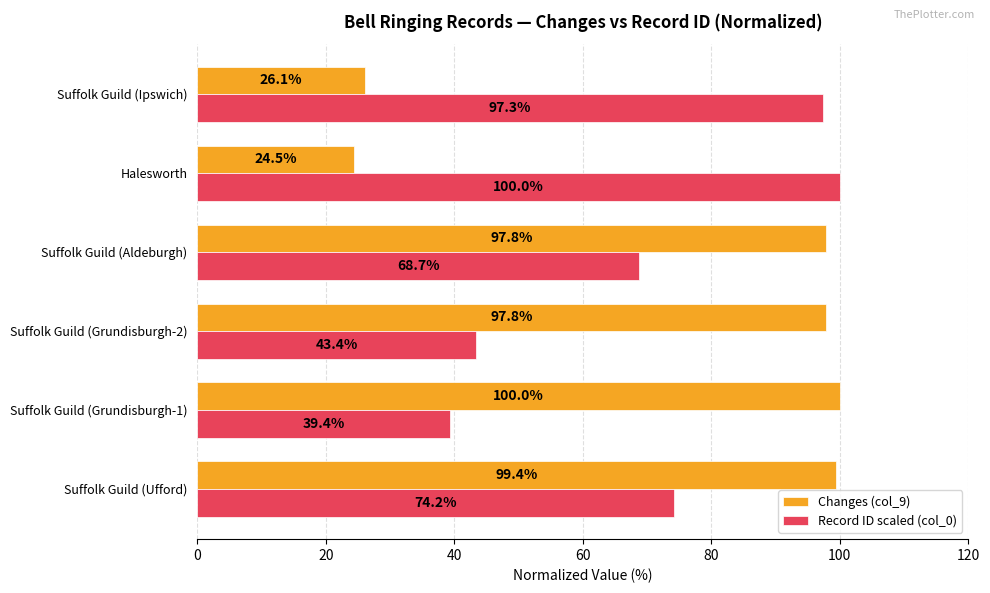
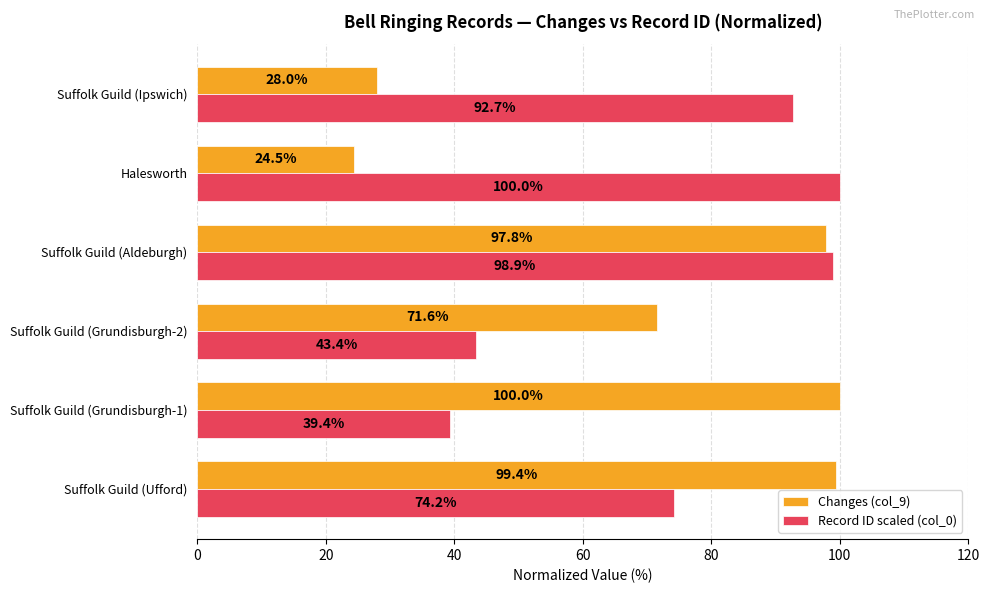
Changes (col_9), Suffolk Guild (Ipswich): 26.1% -> 28.0%
Record ID scaled (col_0), Suffolk Guild (Ipswich): 97.3% -> 92.7%
Record ID scaled (col_0), Suffolk Guild (Aldeburgh): 68.7% -> 98.9%
Changes (col_9), Suffolk Guild (Grundisburgh-2): 97.8% -> 71.6%
